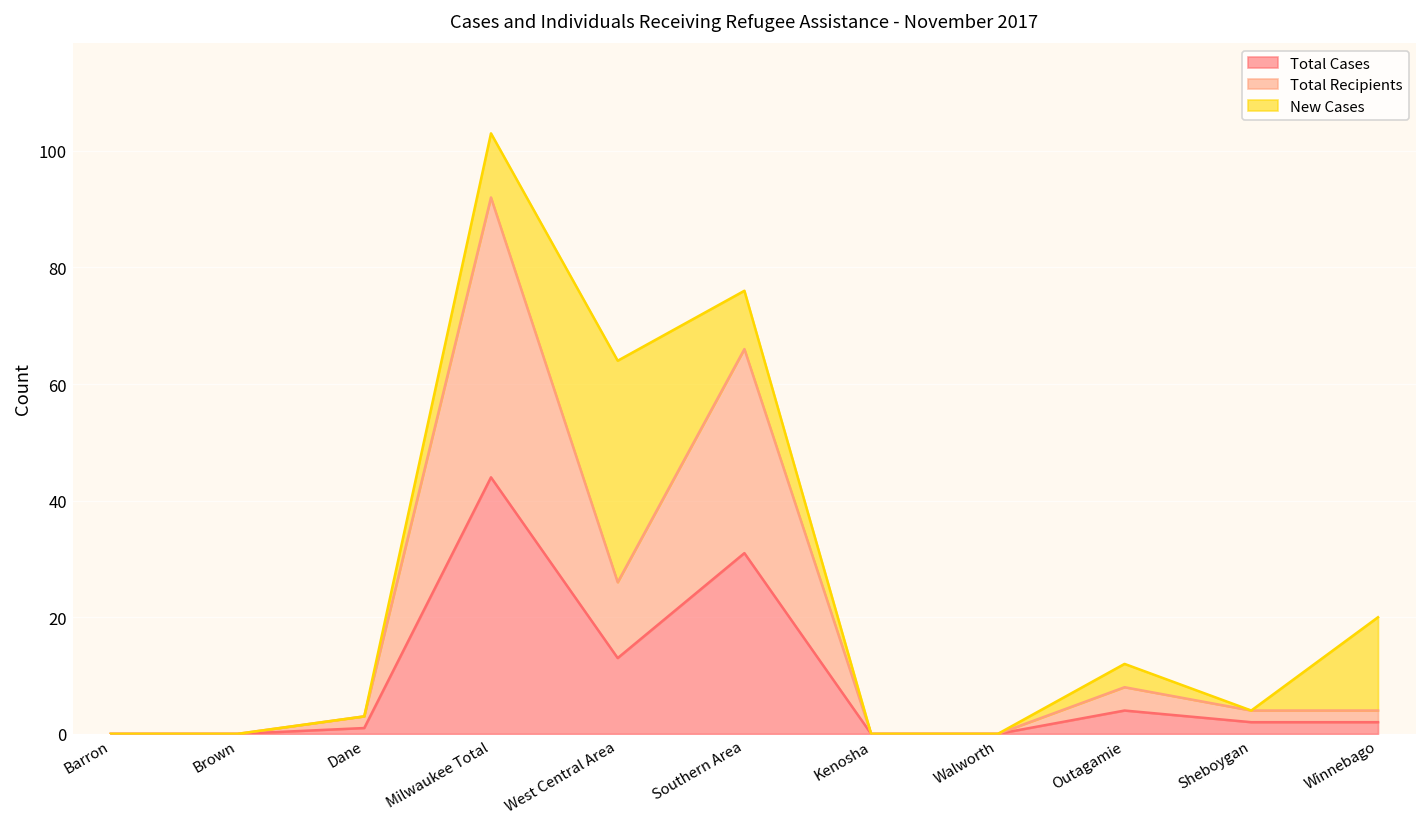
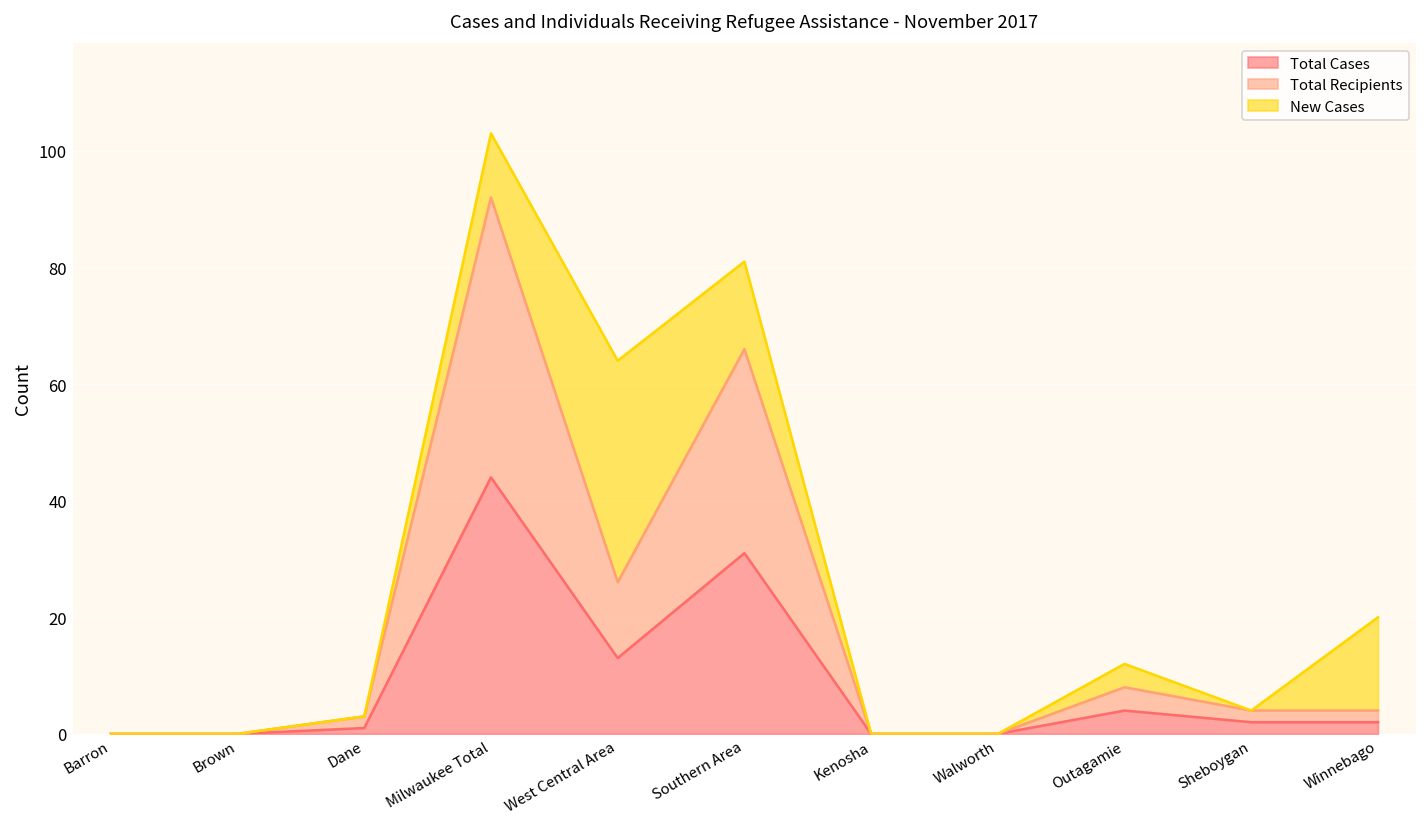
New Cases, Southern Area: 10 -> 15
